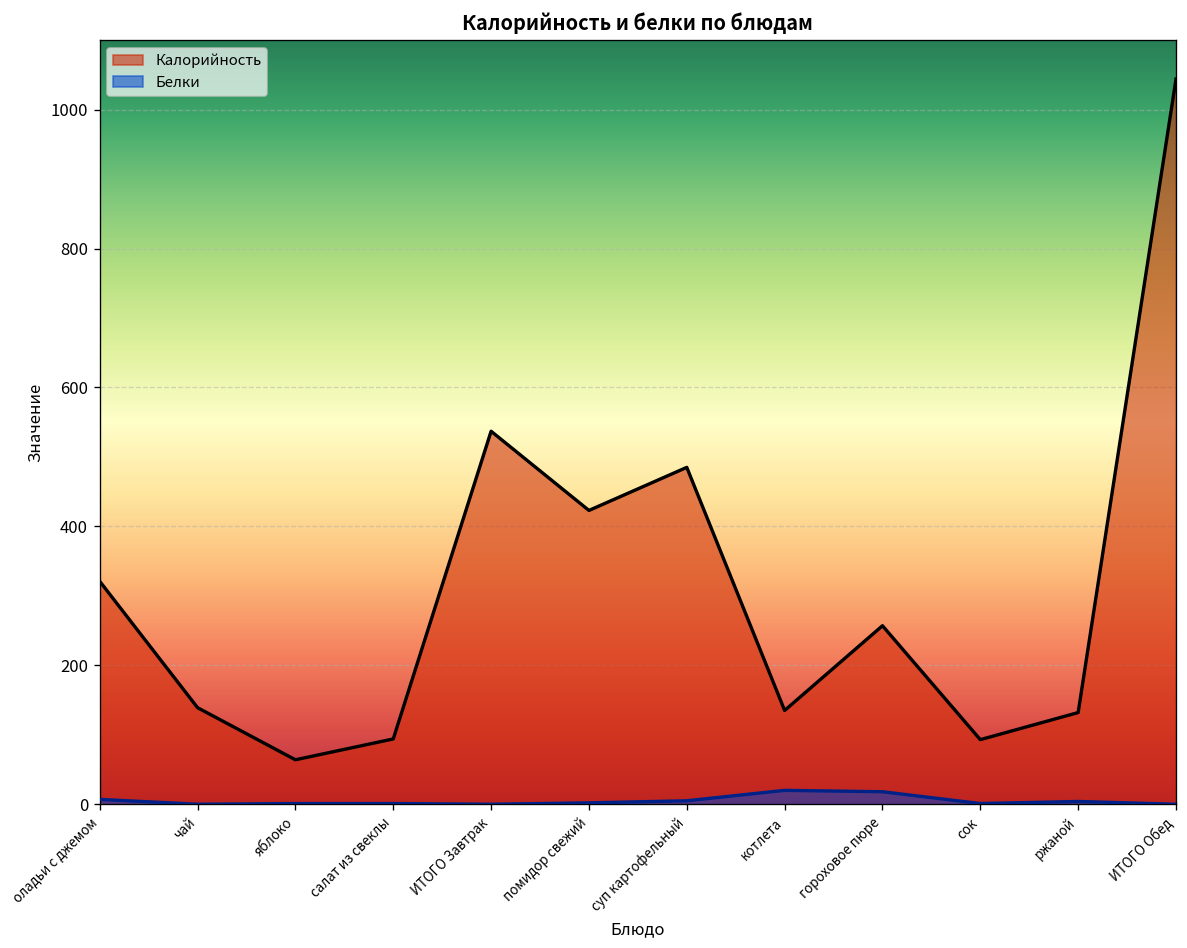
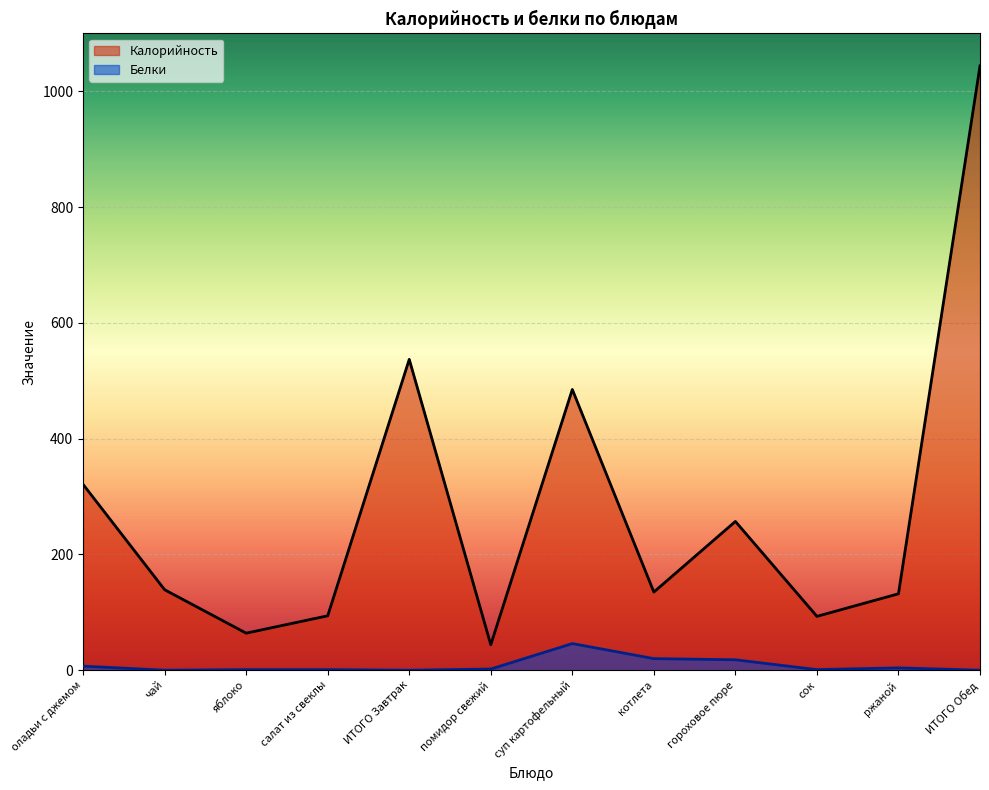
Калорийность, помидор свежий: 420 -> 40
Белки, суп картофельный: 10 -> 50
